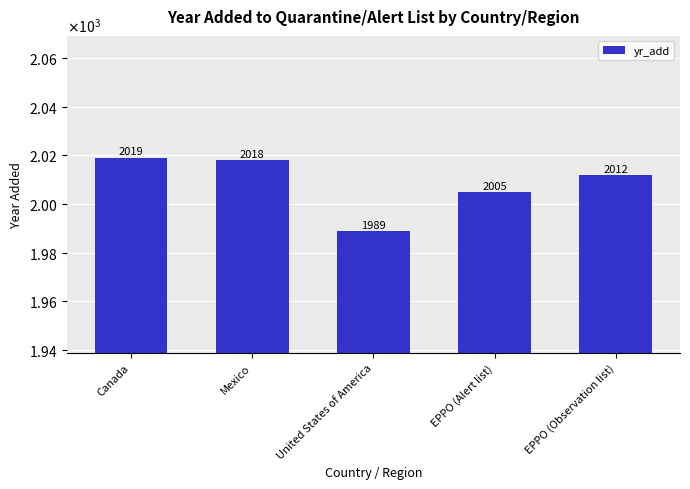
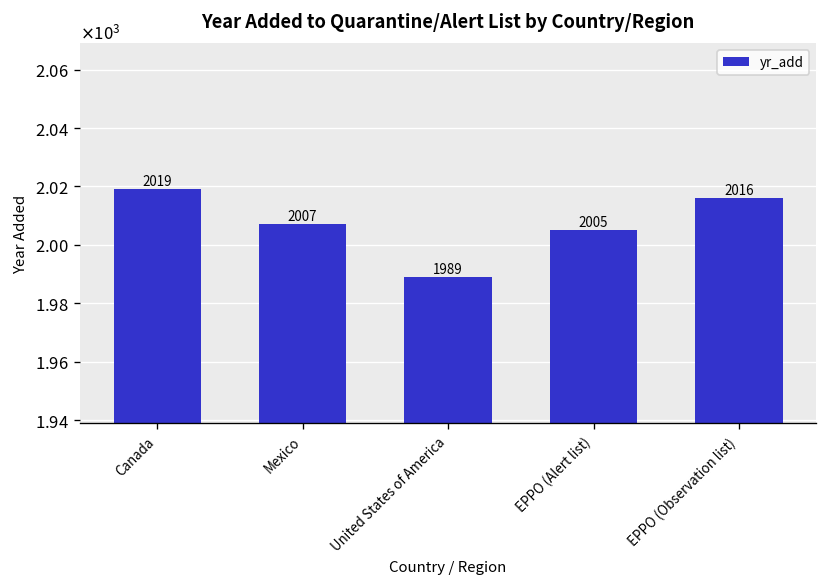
Mexico: 2018 -> 2007
EPPO (Observation list): 2012 -> 2016
